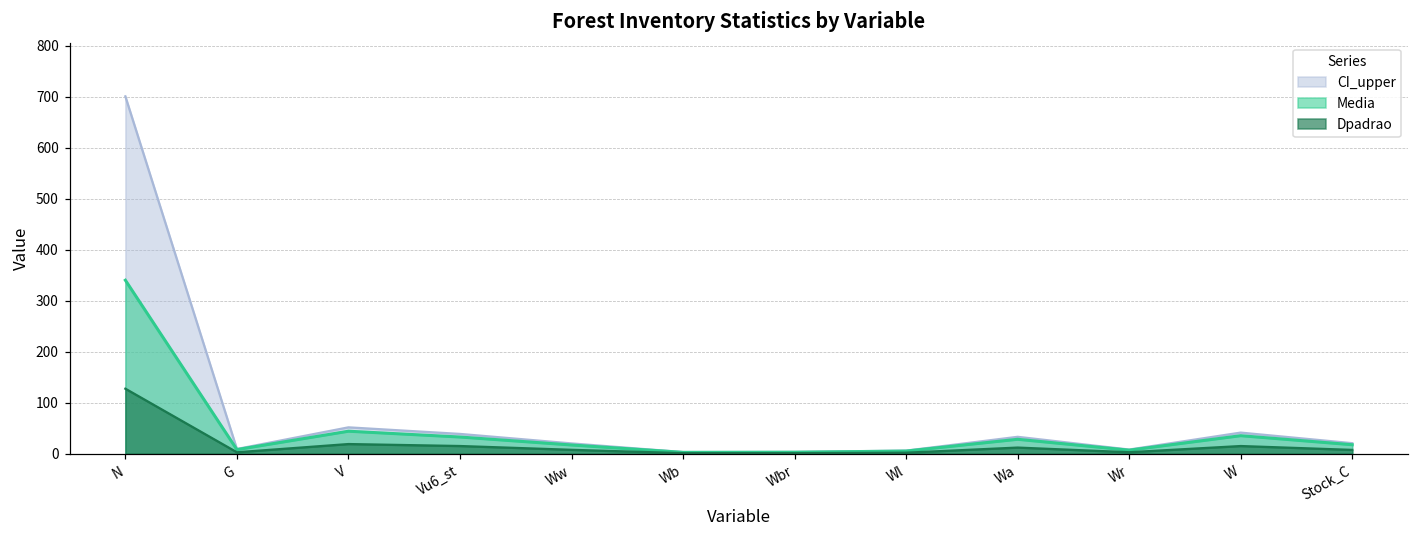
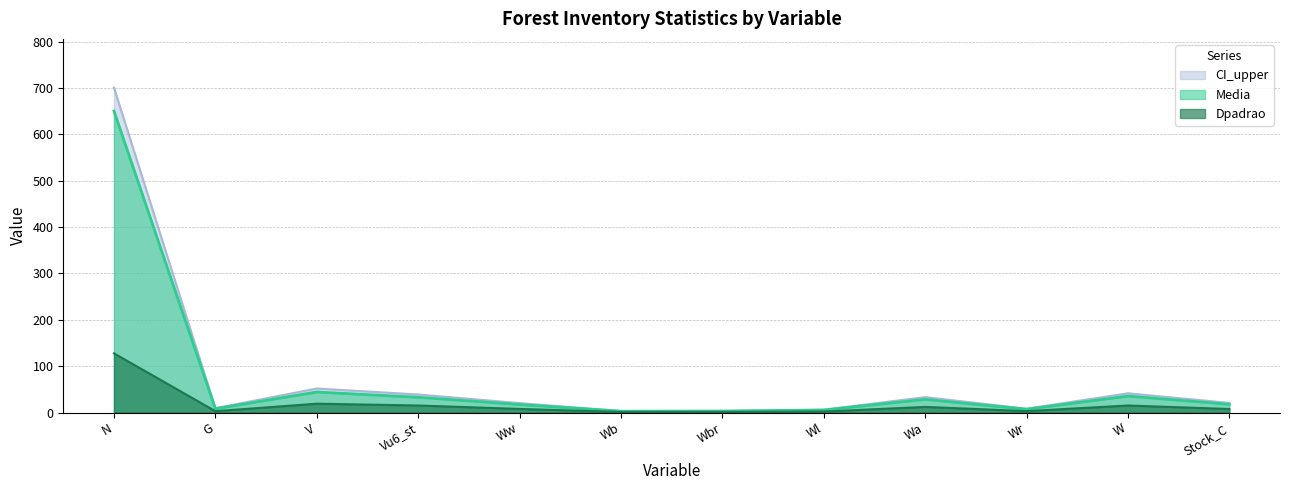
Media, N: 340 -> 650
